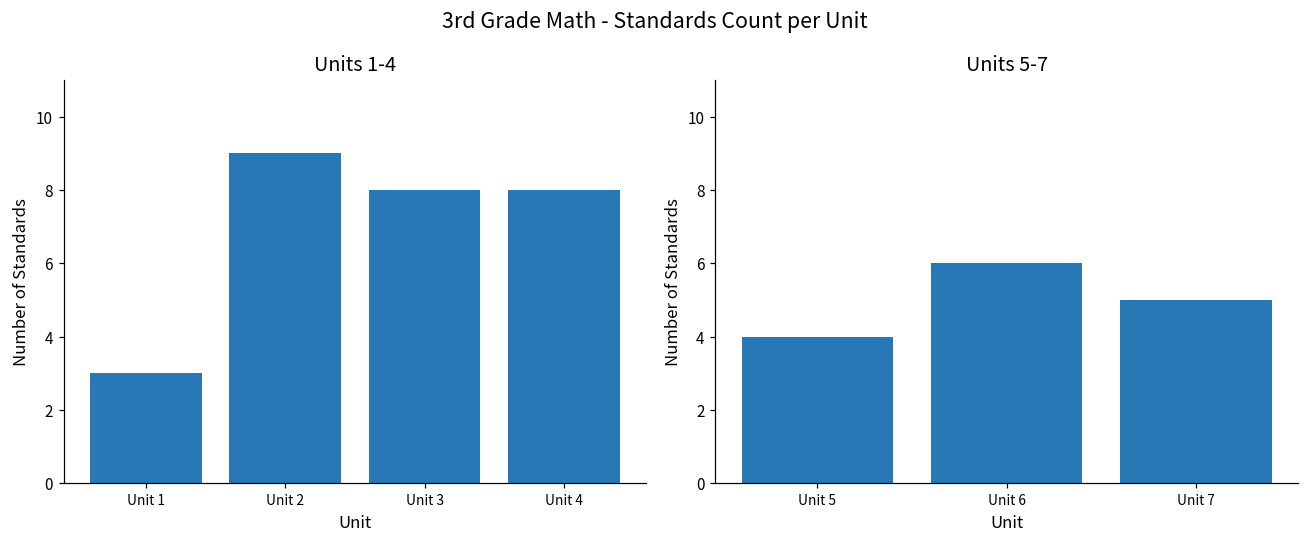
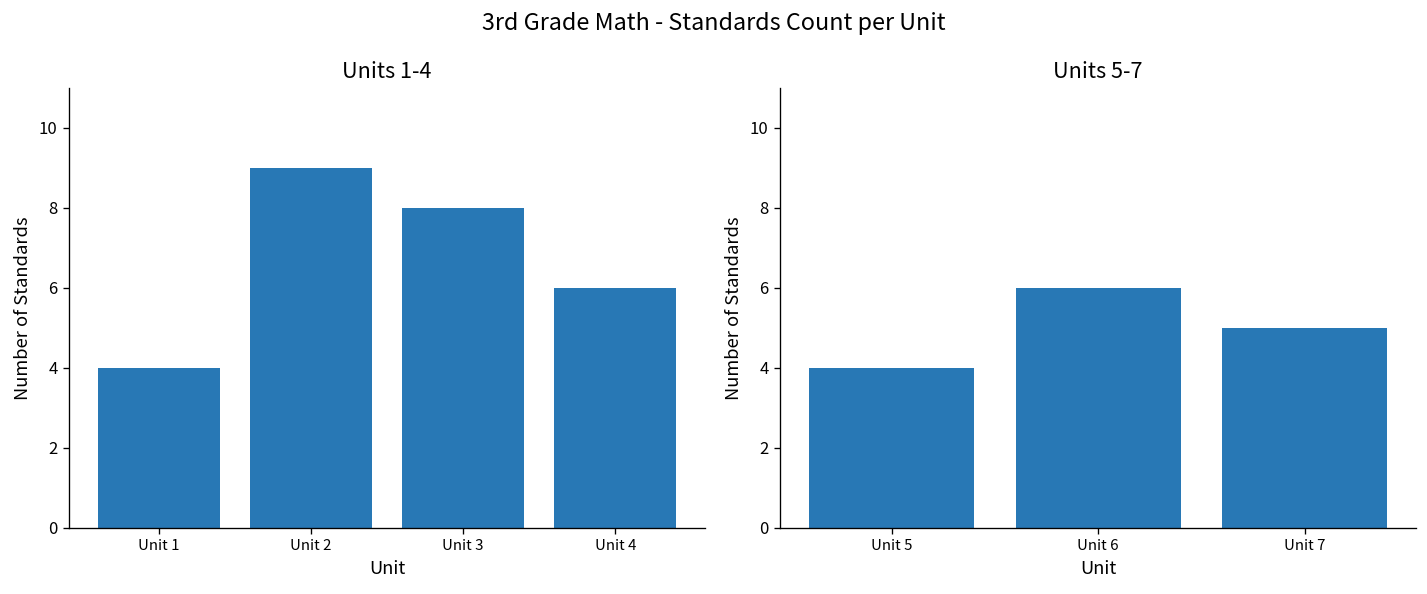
Units 1-4, Unit 1: 3 -> 4
Units 1-4, Unit 4: 8 -> 6
